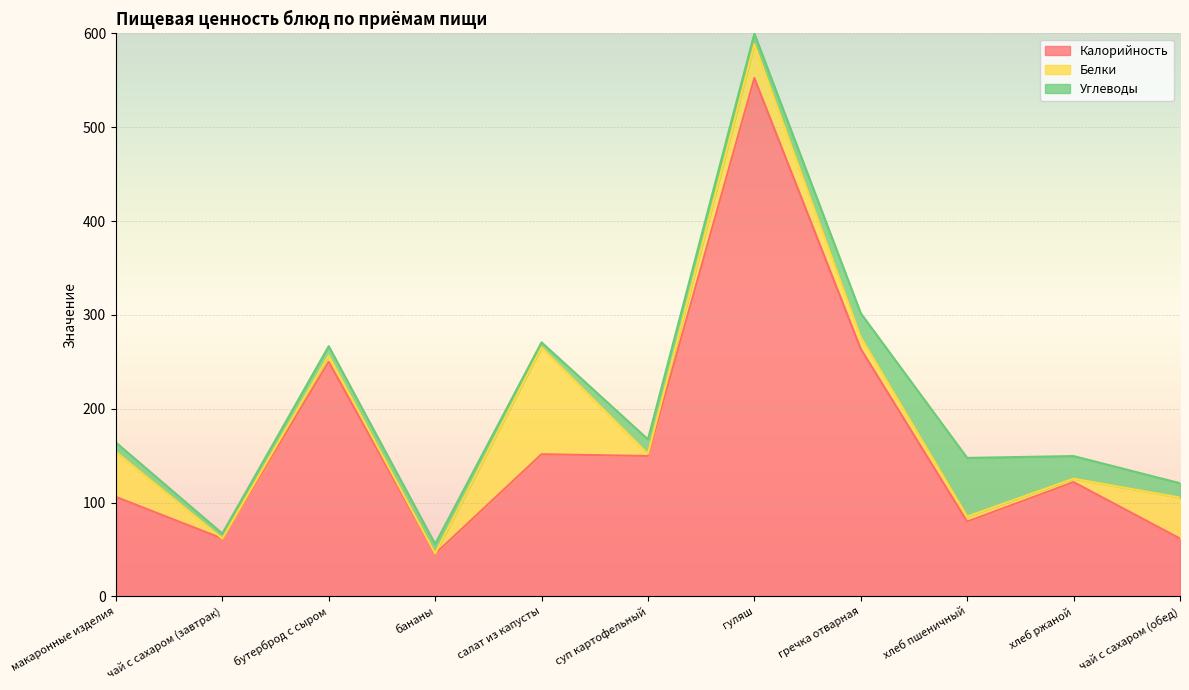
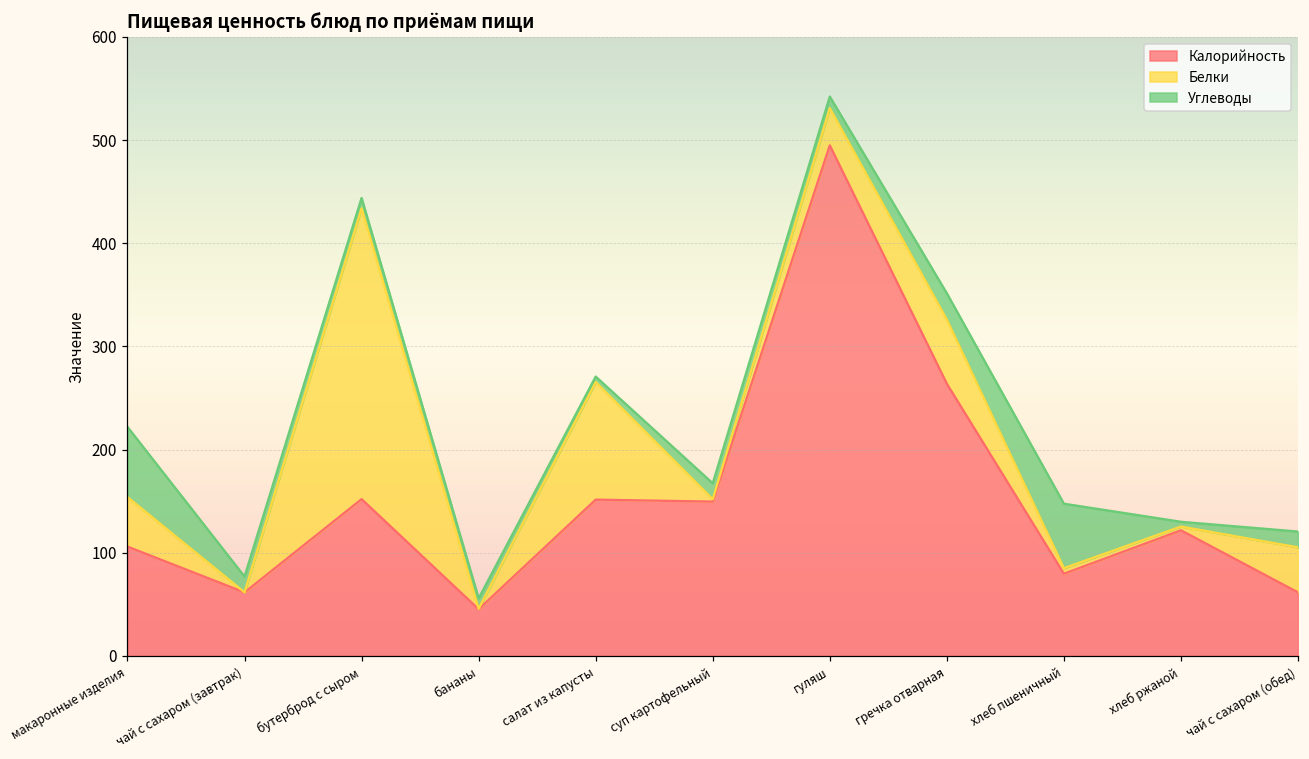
Углеводы, макаронные изделия: 10 -> 70
Углеводы, чай с сахаром (завтрак): 10 -> 20
Калорийность, бутерброд с сыром: 250 -> 150
Белки, бутерброд с сыром: 10 -> 280
Калорийность, гуляш: 550 -> 490
Белки, гречка отварная: 10 -> 60
Углеводы, хлеб ржаной: 20 -> 0
